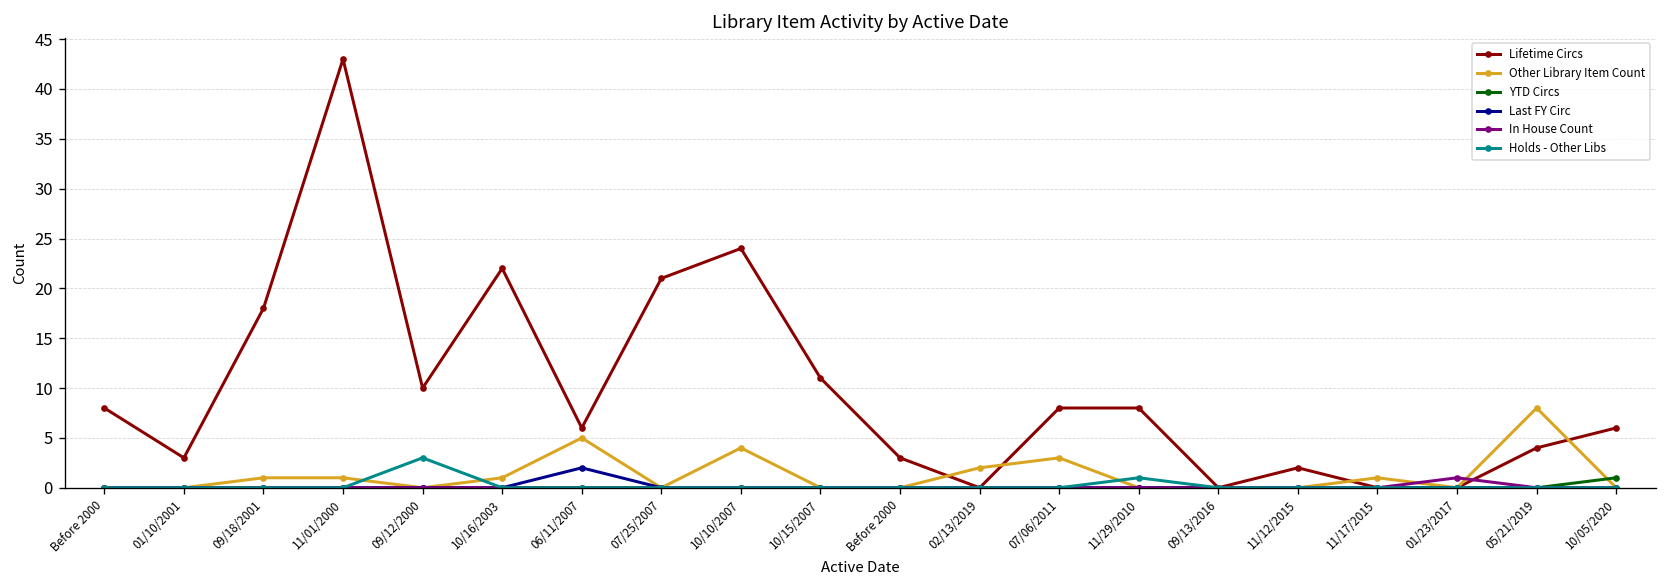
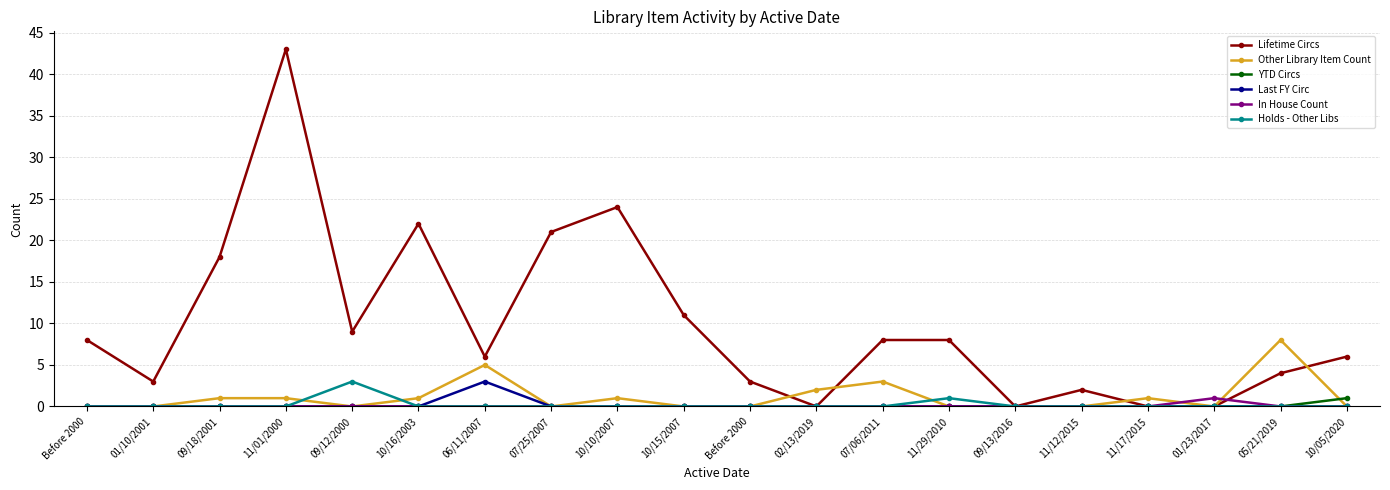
Lifetime Circs, 09/12/2000: 10 -> 9
Last FY Circ, 06/11/2007: 2 -> 3
Other Library Item Count, 10/10/2007: 4 -> 1
